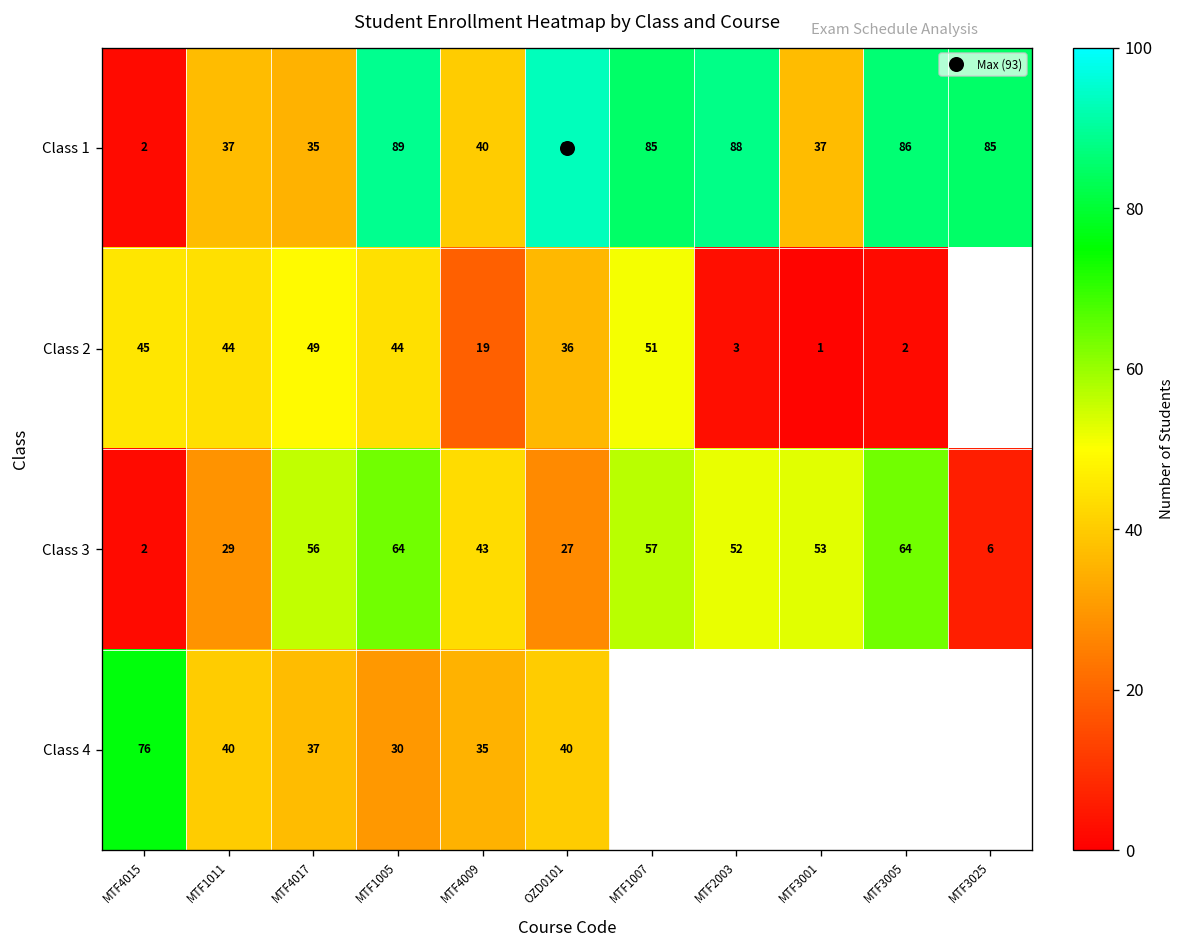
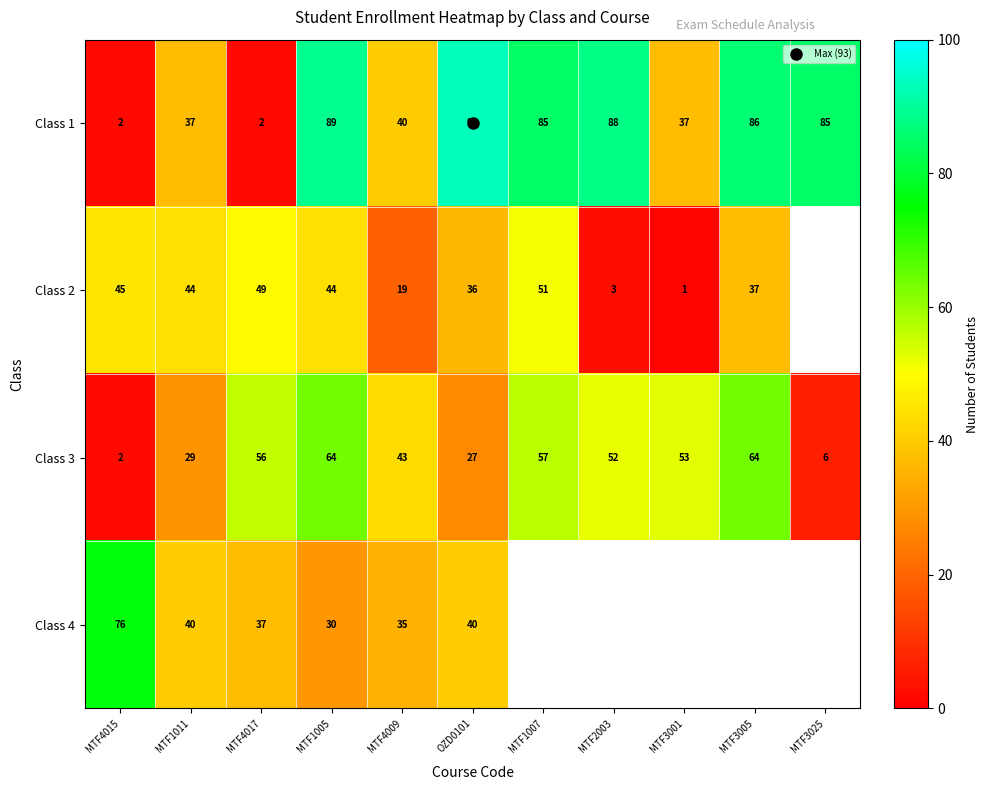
Class 1, MTF4017: 35 -> 2
Class 2, MTF3005: 2 -> 37
